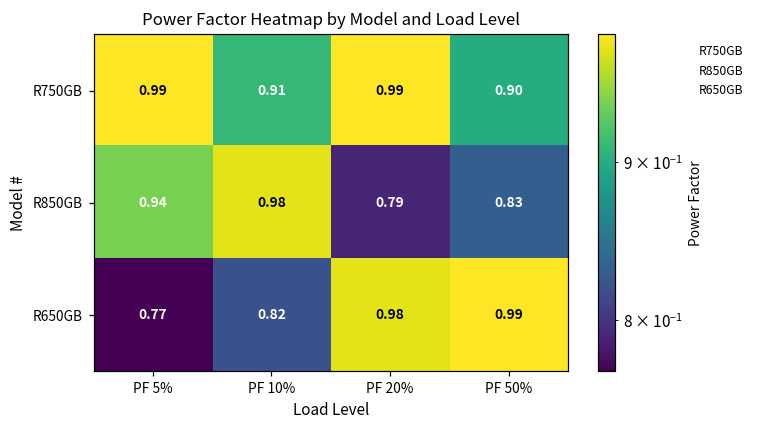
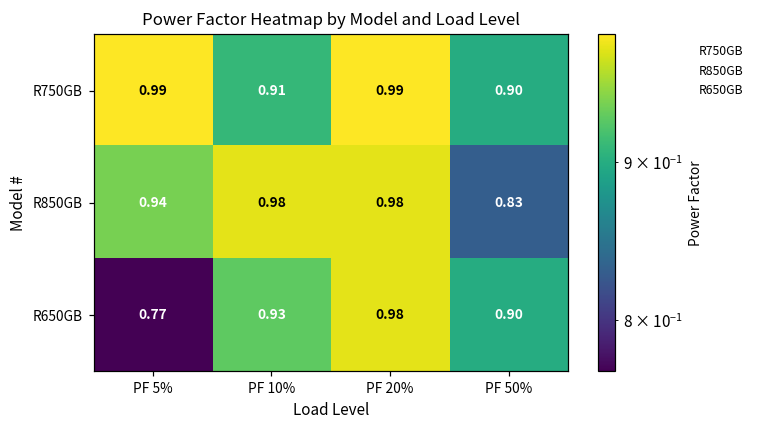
R850GB, PF 20%: 0.79 -> 0.98
R650GB, PF 10%: 0.82 -> 0.93
R650GB, PF 50%: 0.99 -> 0.90
